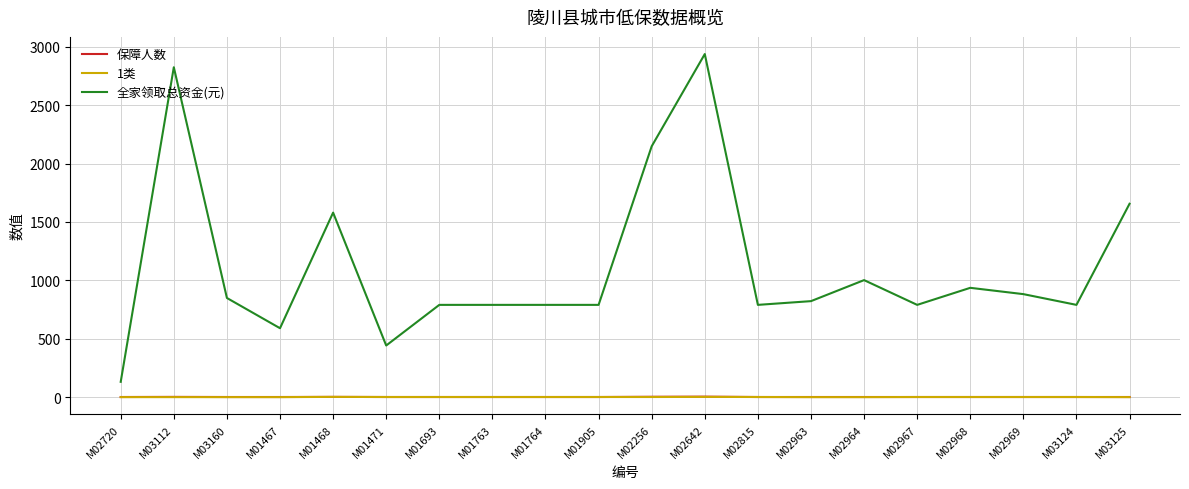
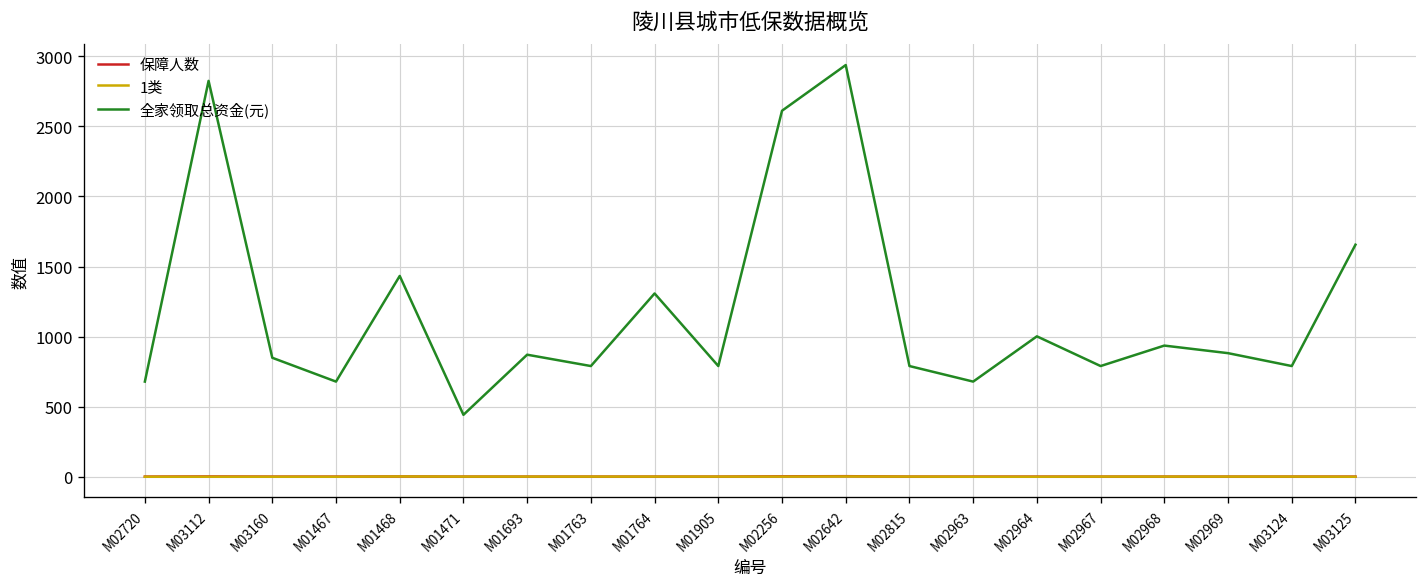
全家领取总资金(元), M02720: 130 -> 680
全家领取总资金(元), M01467: 590 -> 680
全家领取总资金(元), M01468: 1580 -> 1430
全家领取总资金(元), M01693: 790 -> 870
全家领取总资金(元), M01764: 790 -> 1310
全家领取总资金(元), M02256: 2150 -> 2610
全家领取总资金(元), M02963: 820 -> 680
